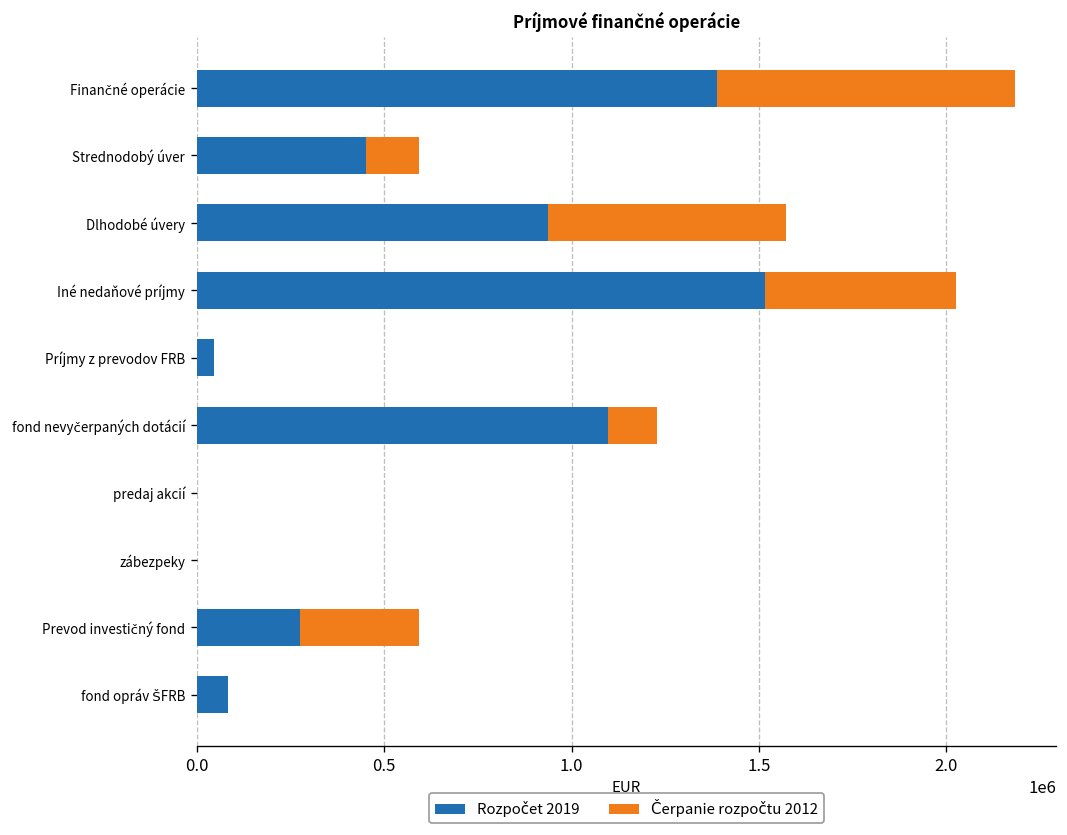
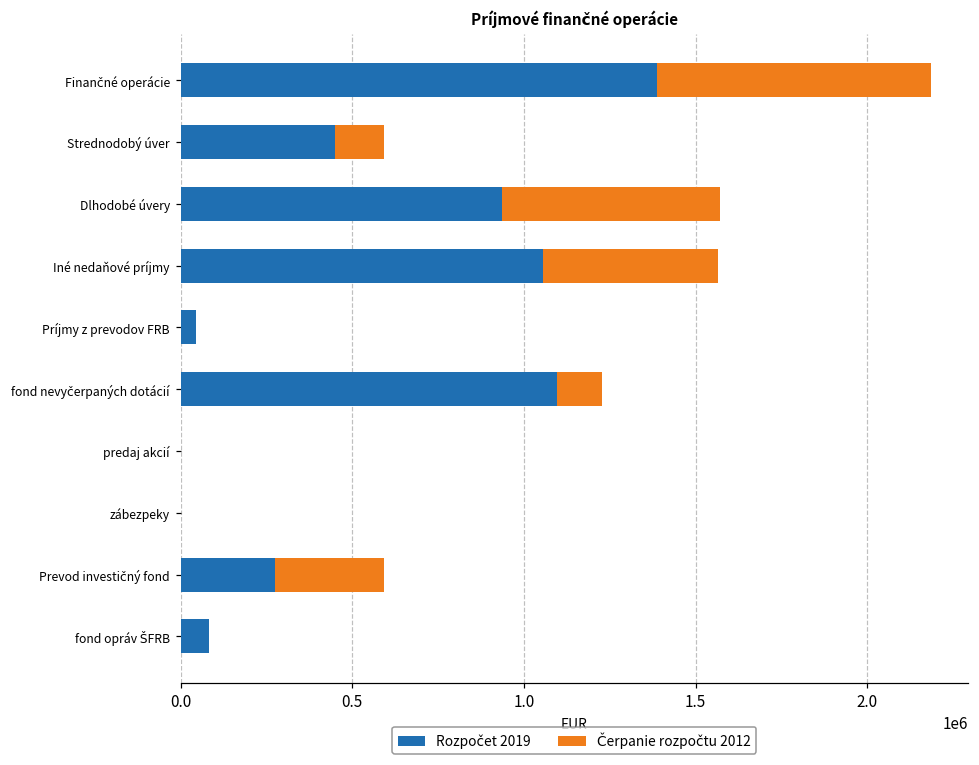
Rozpočet 2019, Iné nedaňové príjmy: 1520000 -> 1060000
